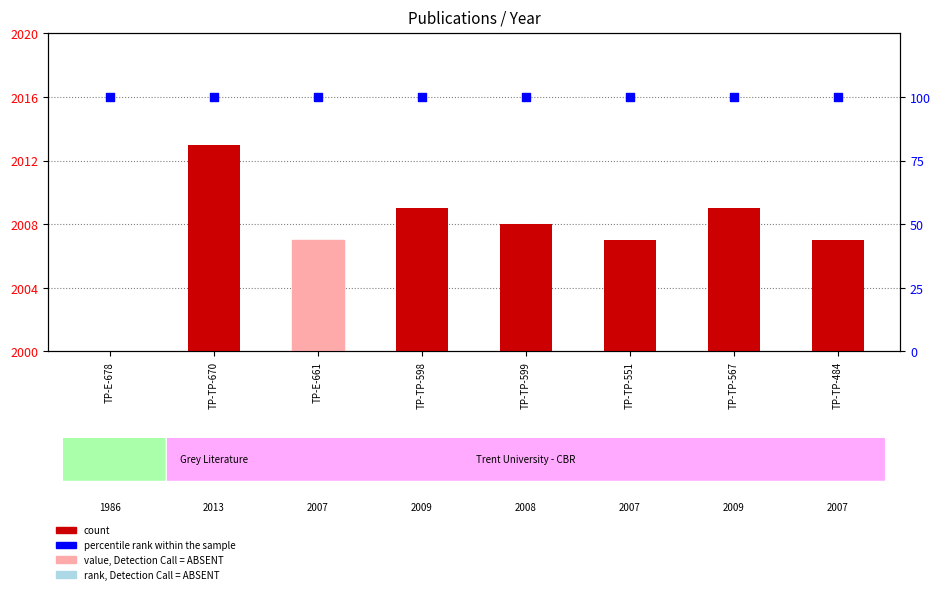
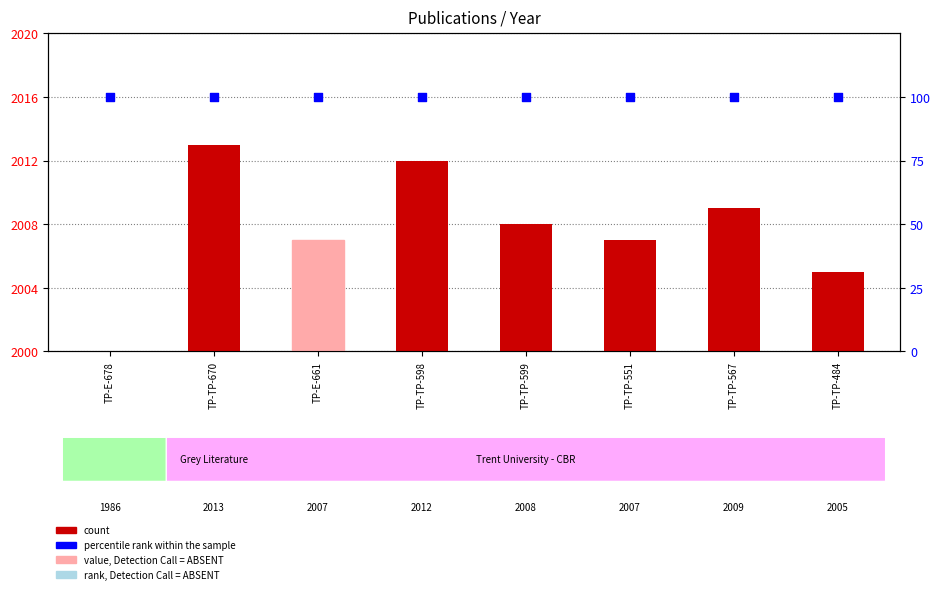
count, TP-TP-598: 2009 -> 2012
count, TP-TP-484: 2007 -> 2005
